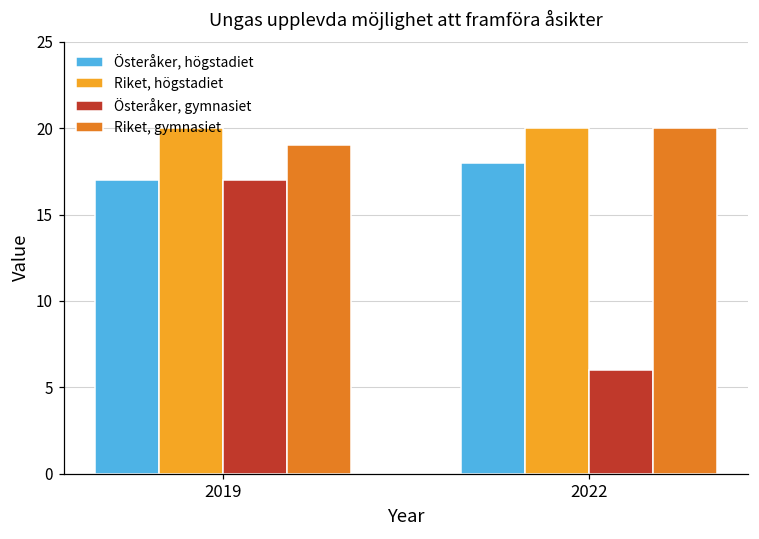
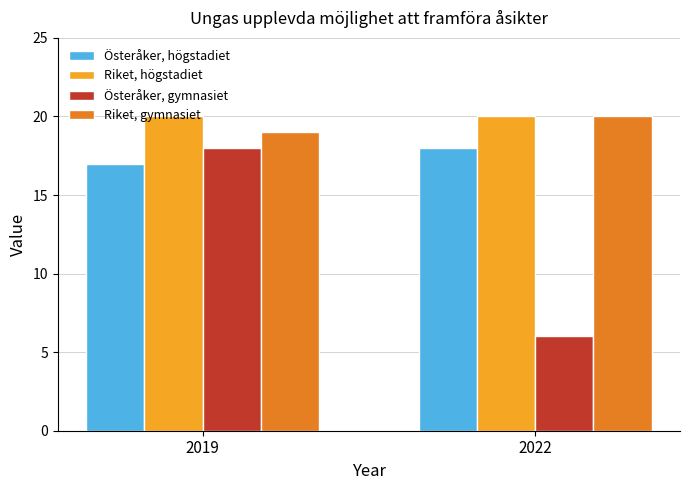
Österåker, gymnasiet, 2019: 17 -> 18
